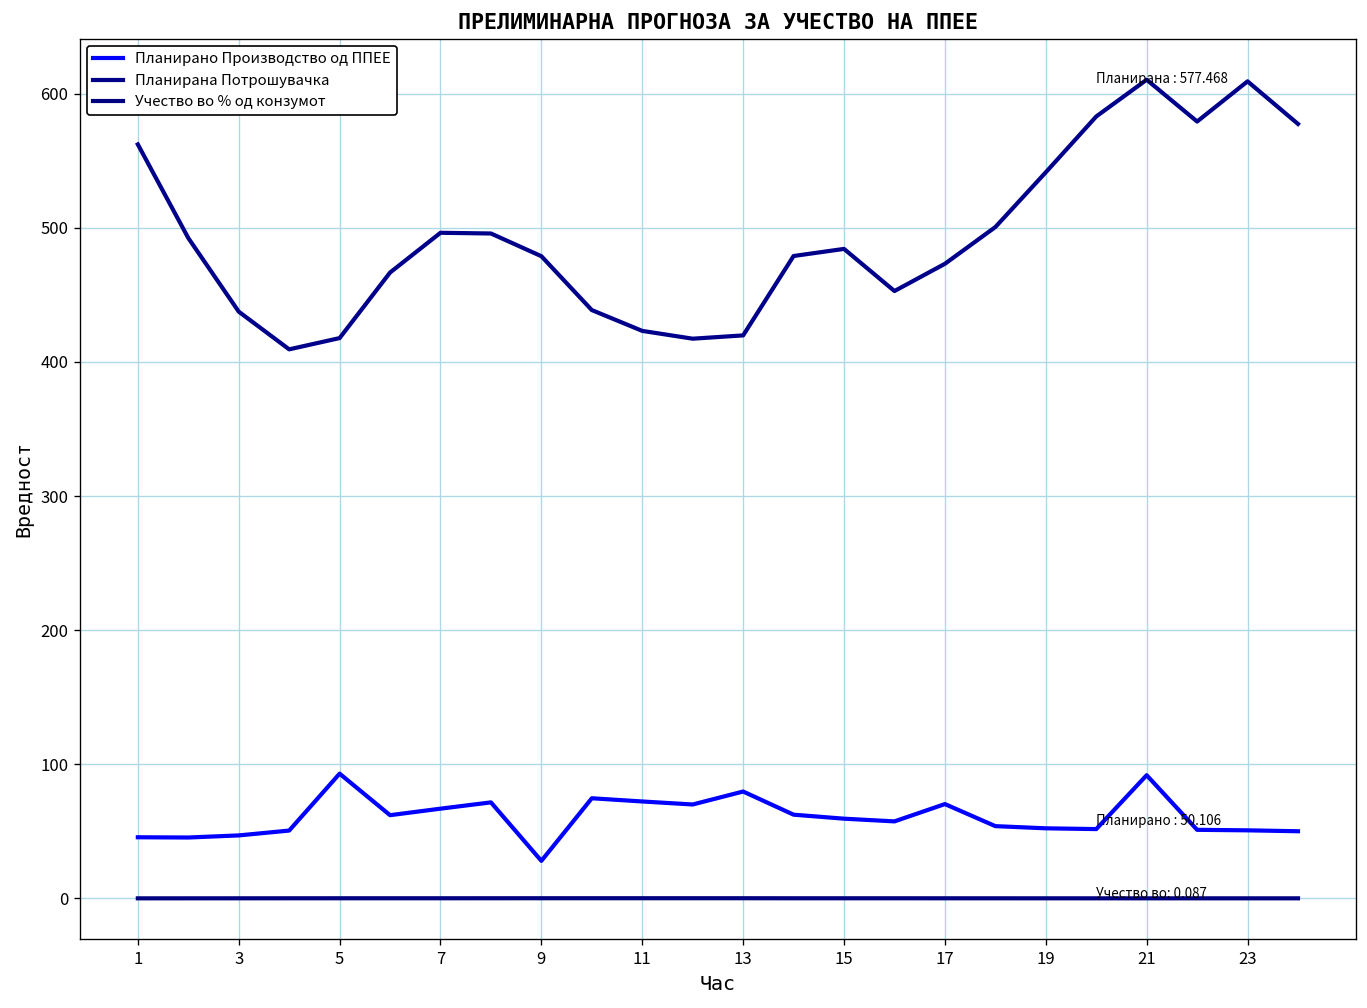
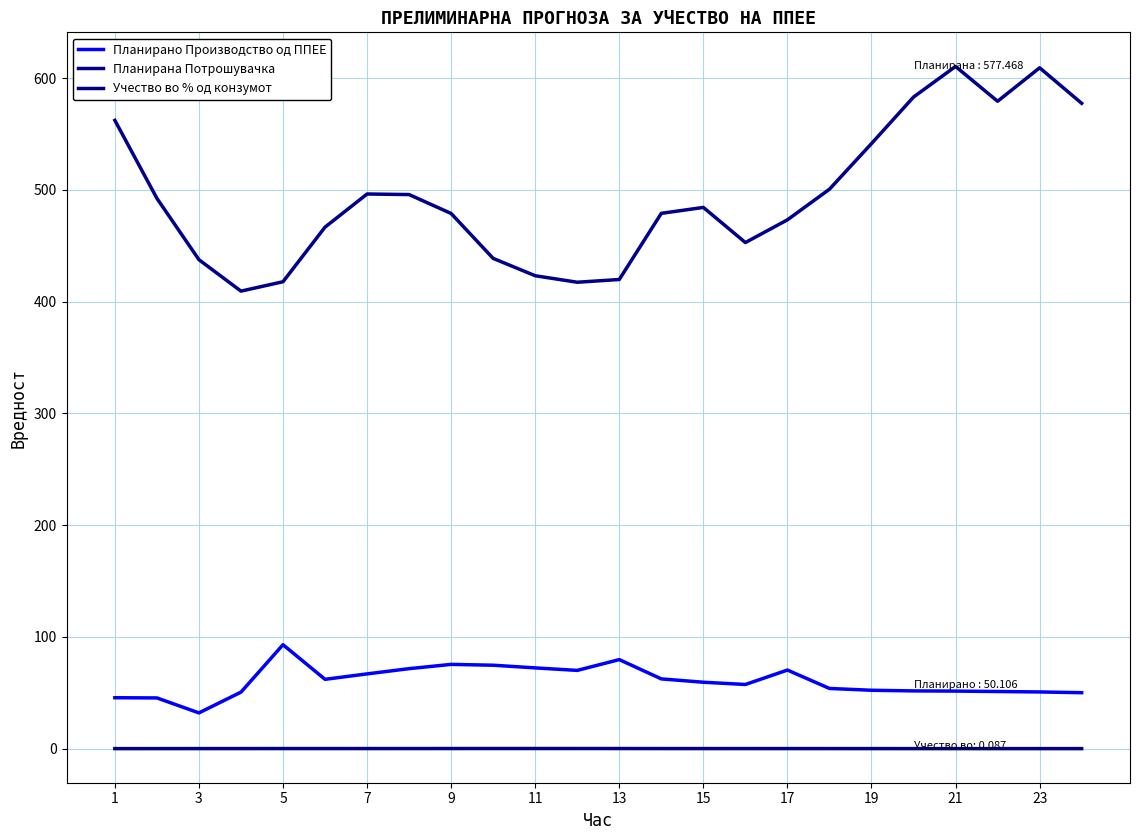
Планирано Производство од ППЕЕ, 3: 47 -> 32
Планирано Производство од ППЕЕ, 9: 28 -> 75
Планирано Производство од ППЕЕ, 21: 92 -> 52
